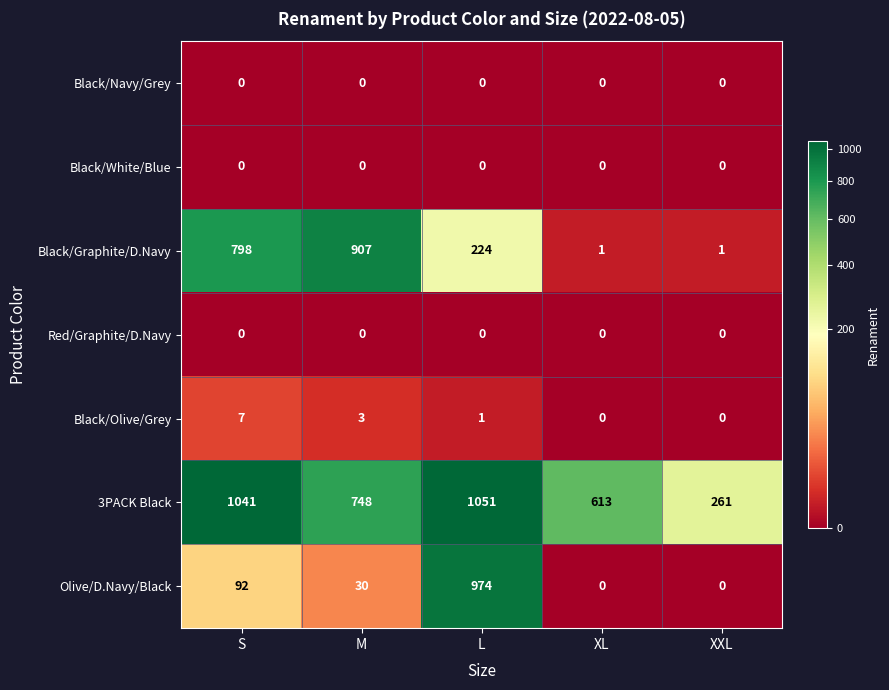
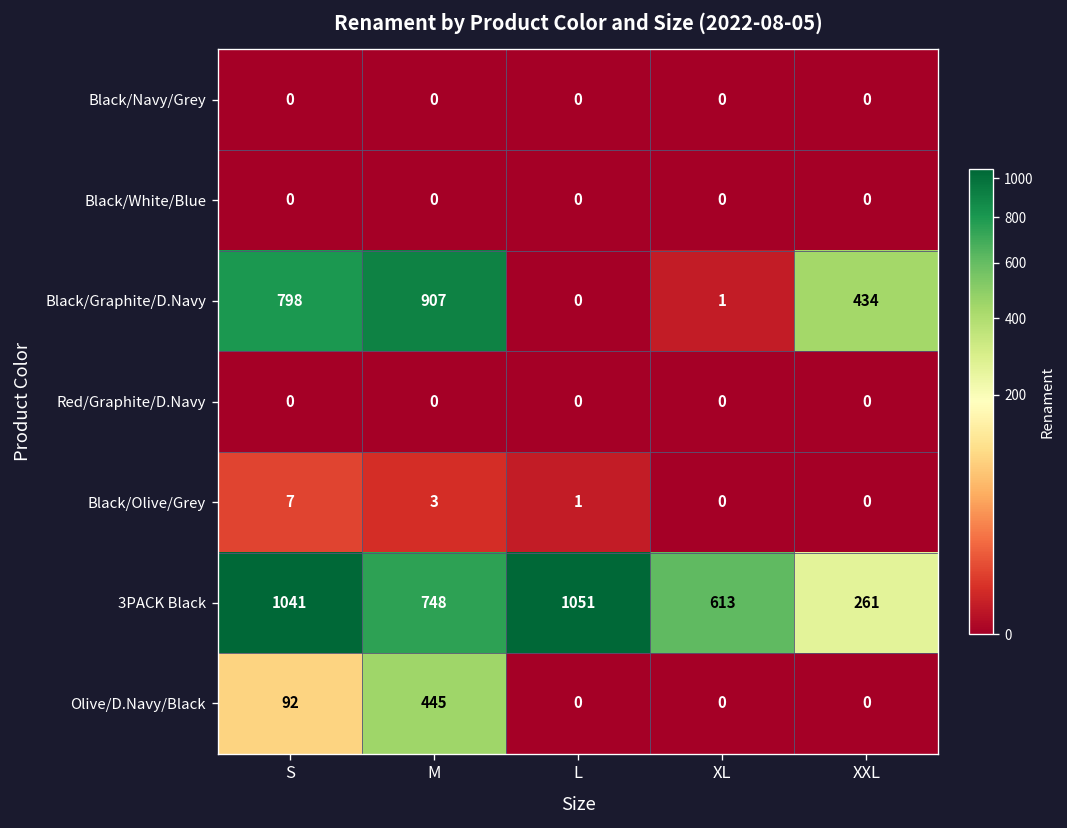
Black/Graphite/D.Navy, L: 224 -> 0
Black/Graphite/D.Navy, XXL: 1 -> 434
Olive/D.Navy/Black, M: 30 -> 445
Olive/D.Navy/Black, L: 974 -> 0
